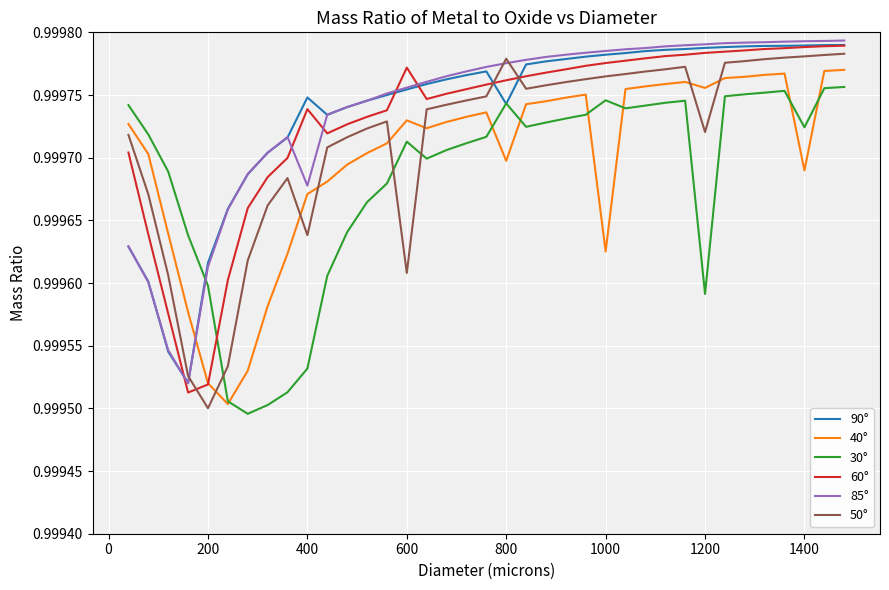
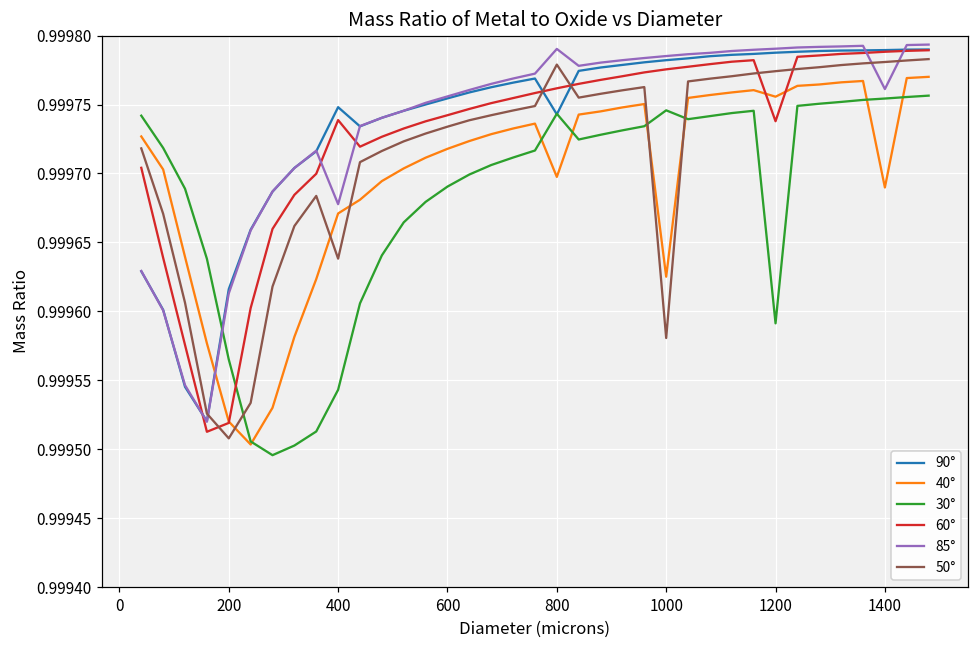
30°, 200: 0.999598 -> 0.999565
50°, 200: 0.999500 -> 0.999508
30°, 400: 0.999532 -> 0.999543
40°, 600: 0.999730 -> 0.999718
30°, 600: 0.999713 -> 0.999690
60°, 600: 0.999772 -> 0.999742
50°, 600: 0.999608 -> 0.999734
85°, 800: 0.999775 -> 0.999790
50°, 1000: 0.999765 -> 0.999581
60°, 1200: 0.999784 -> 0.999738
50°, 1200: 0.999720 -> 0.999774
30°, 1400: 0.999724 -> 0.999754
85°, 1400: 0.999793 -> 0.999761
